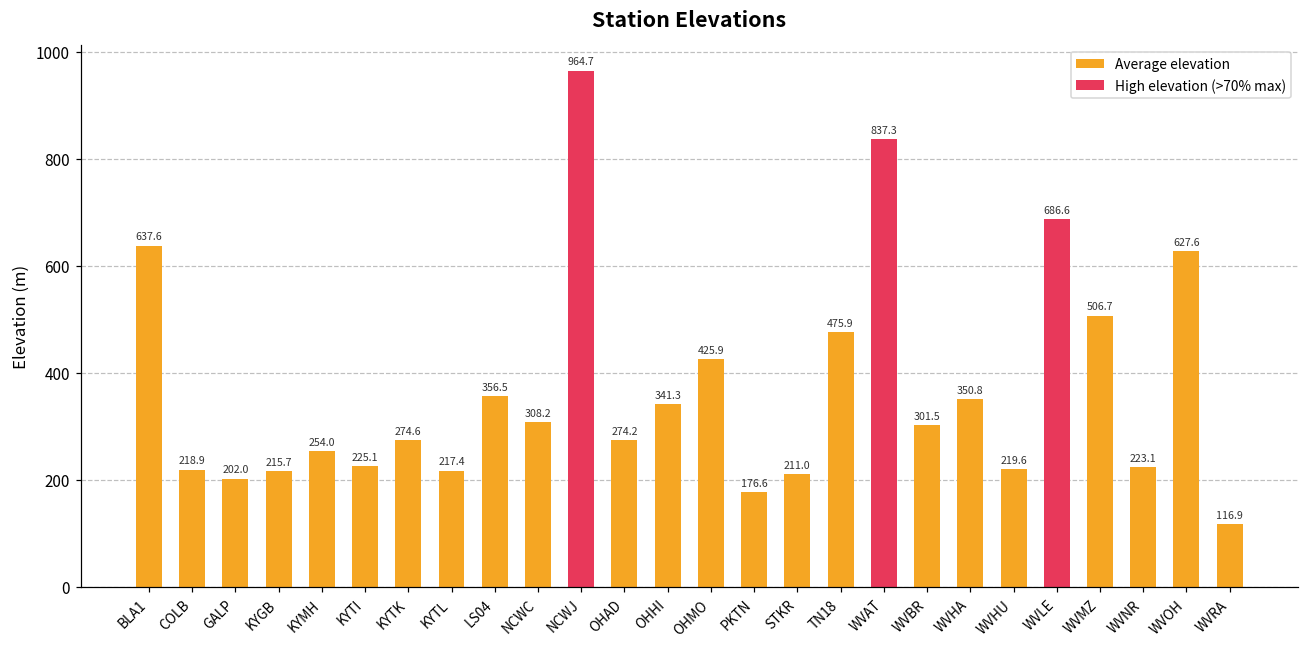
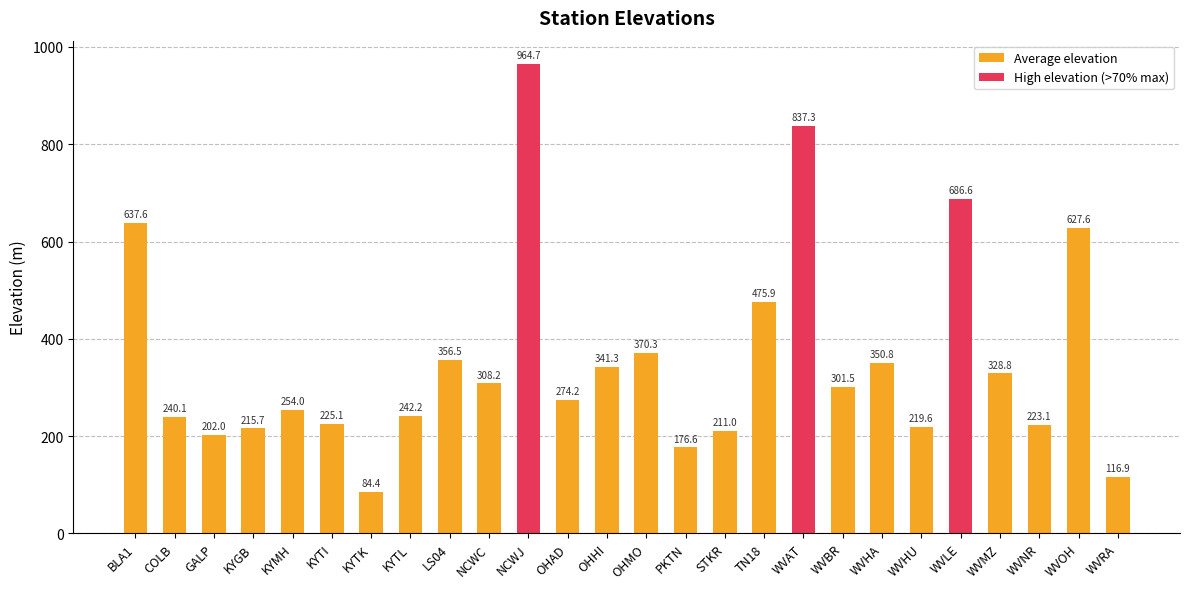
COLB: 218.9 -> 240.1
KYTK: 274.6 -> 84.4
KYTL: 217.4 -> 242.2
OHMO: 425.9 -> 370.3
WVMZ: 506.7 -> 328.8
